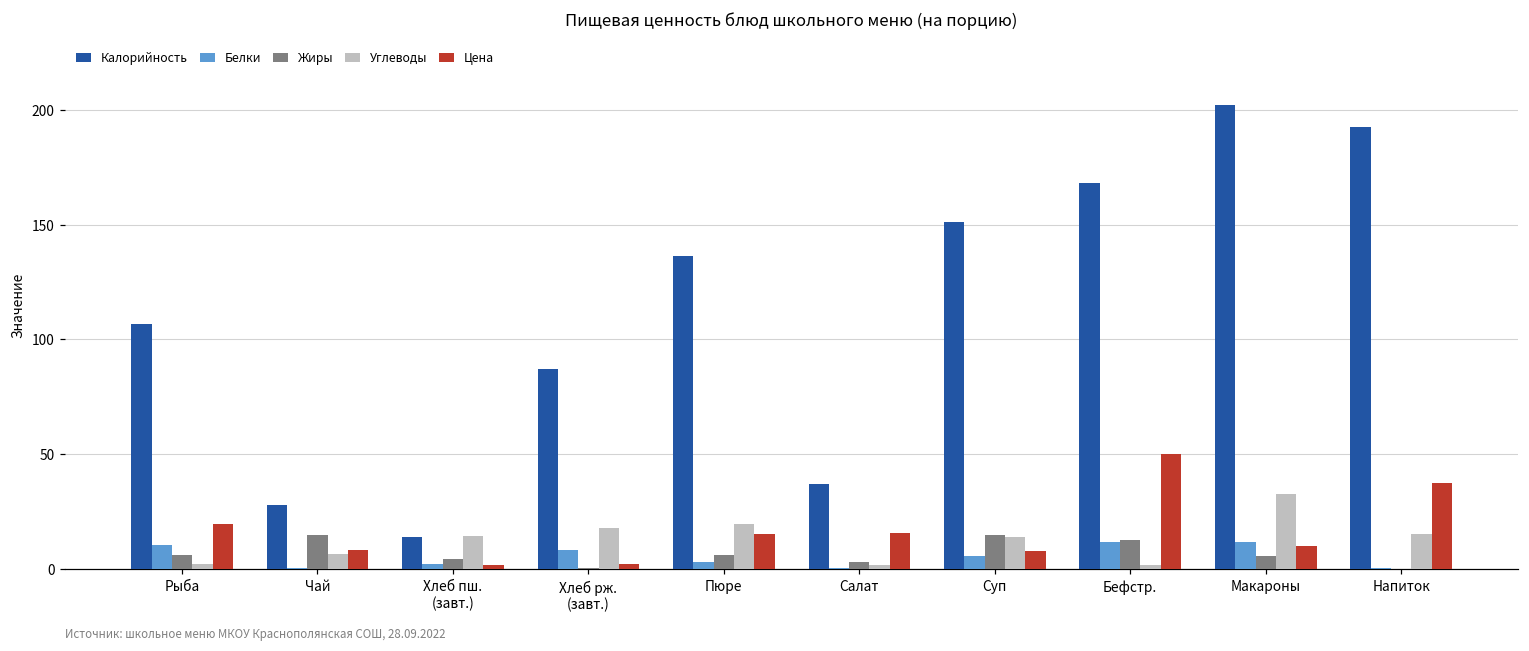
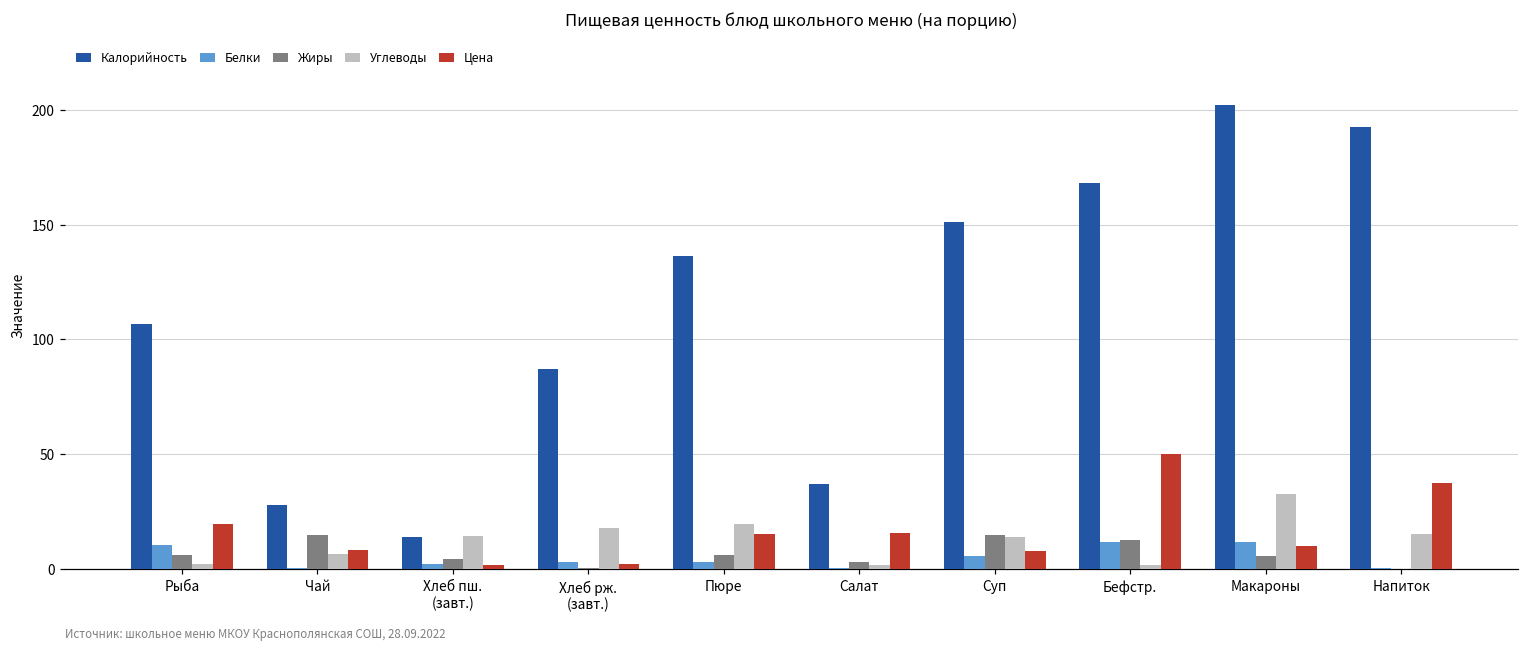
Белки, Хлеб рж. (завт.): 8 -> 3
